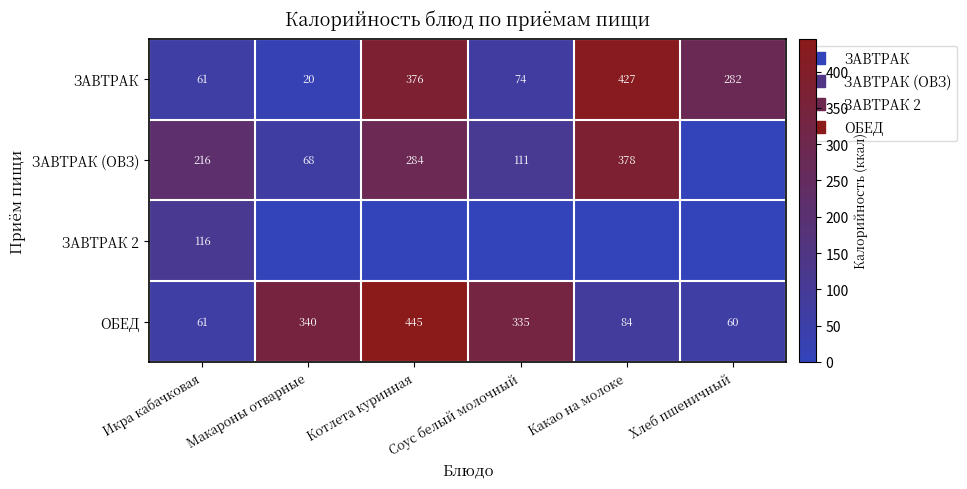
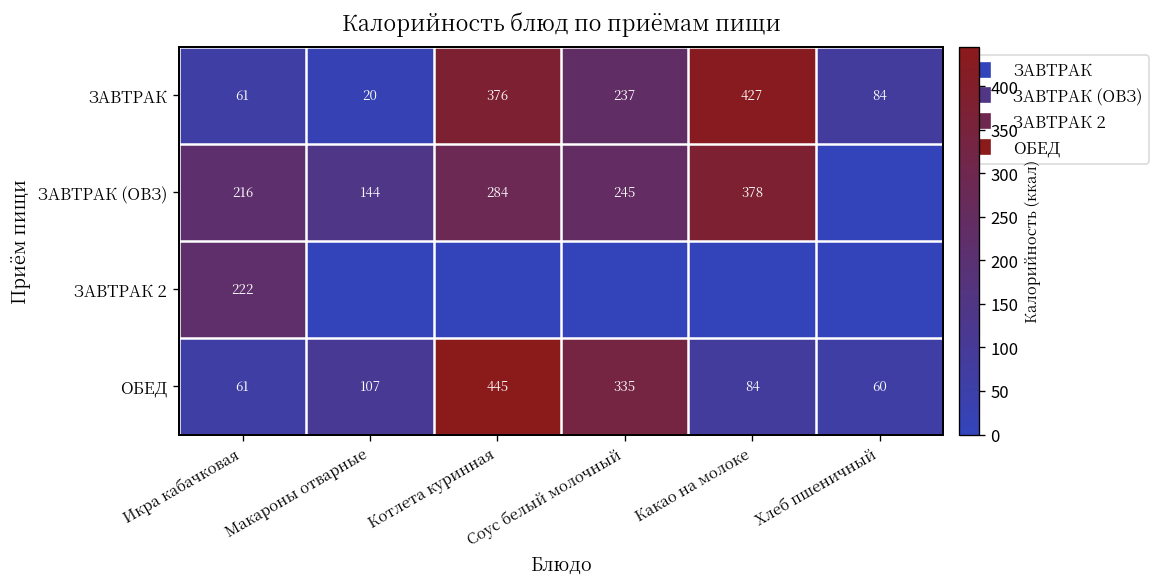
ЗАВТРАК, Соус белый молочный: 74 -> 237
ЗАВТРАК, Хлеб пшеничный: 282 -> 84
ЗАВТРАК (ОВЗ), Макароны отварные: 68 -> 144
ЗАВТРАК (ОВЗ), Соус белый молочный: 111 -> 245
ЗАВТРАК 2, Икра кабачковая: 116 -> 222
ОБЕД, Макароны отварные: 340 -> 107
